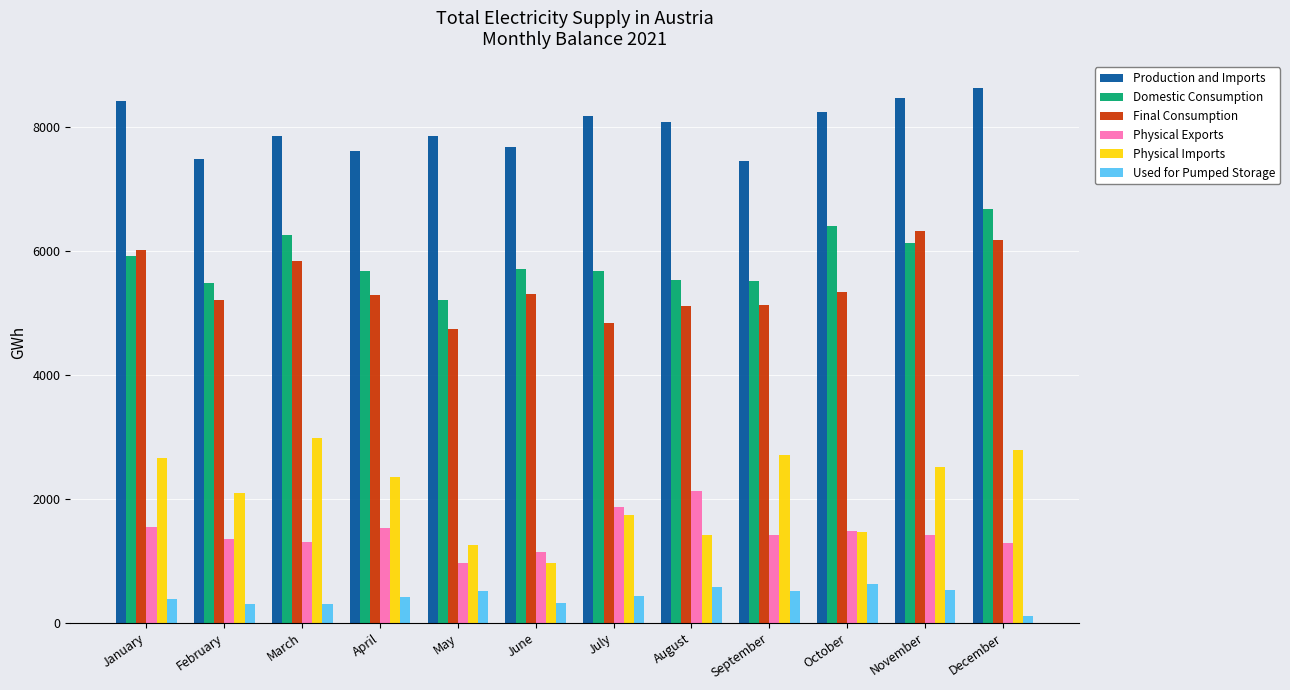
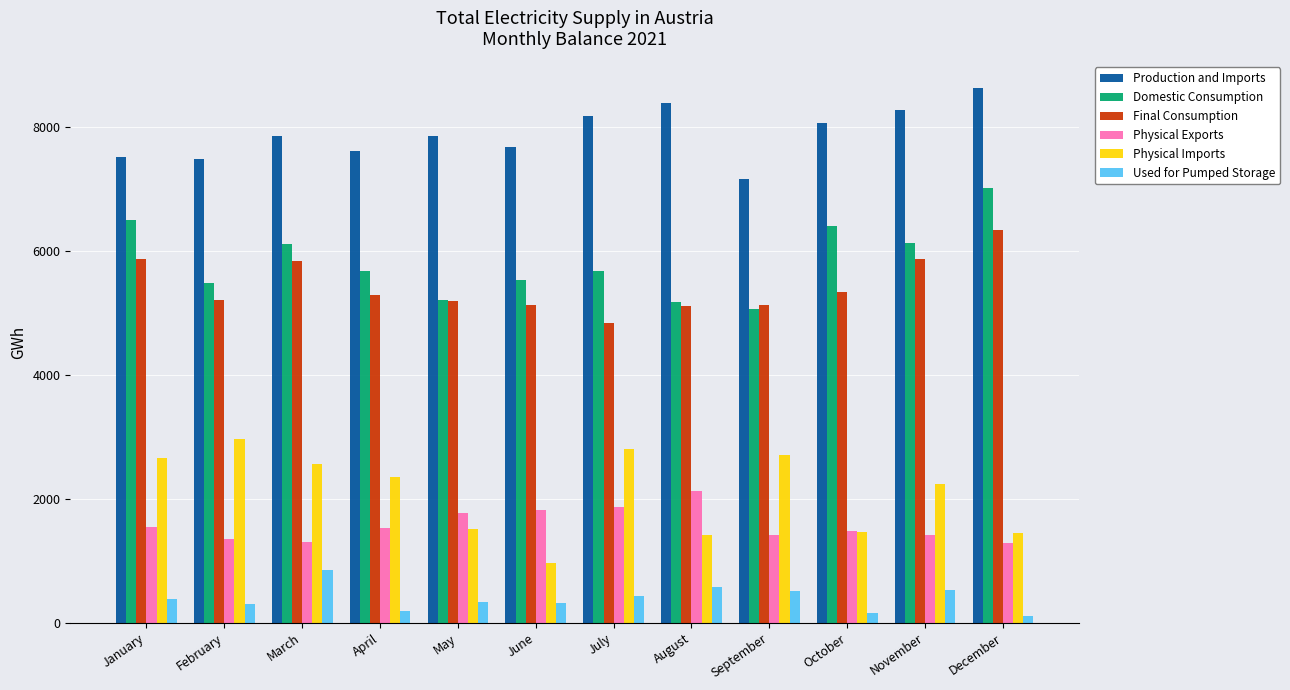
Production and Imports, January: 8400 -> 7500
Domestic Consumption, January: 5900 -> 6500
Final Consumption, January: 6000 -> 5900
Physical Imports, February: 2100 -> 3000
Domestic Consumption, March: 6300 -> 6100
Physical Imports, March: 3000 -> 2600
Used for Pumped Storage, March: 300 -> 800
Used for Pumped Storage, April: 400 -> 200
Final Consumption, May: 4700 -> 5200
Physical Exports, May: 1000 -> 1800
Physical Imports, May: 1300 -> 1500
Used for Pumped Storage, May: 500 -> 300
Domestic Consumption, June: 5700 -> 5500
Final Consumption, June: 5300 -> 5100
Physical Exports, June: 1100 -> 1800
Physical Imports, July: 1700 -> 2800
Production and Imports, August: 8100 -> 8400
Domestic Consumption, August: 5500 -> 5200
Production and Imports, September: 7500 -> 7200
Domestic Consumption, September: 5500 -> 5100
Production and Imports, October: 8300 -> 8100
Used for Pumped Storage, October: 600 -> 200
Production and Imports, November: 8500 -> 8300
Final Consumption, November: 6300 -> 5900
Physical Imports, November: 2500 -> 2200
Domestic Consumption, December: 6700 -> 7000
Final Consumption, December: 6200 -> 6300
Physical Imports, December: 2800 -> 1400
